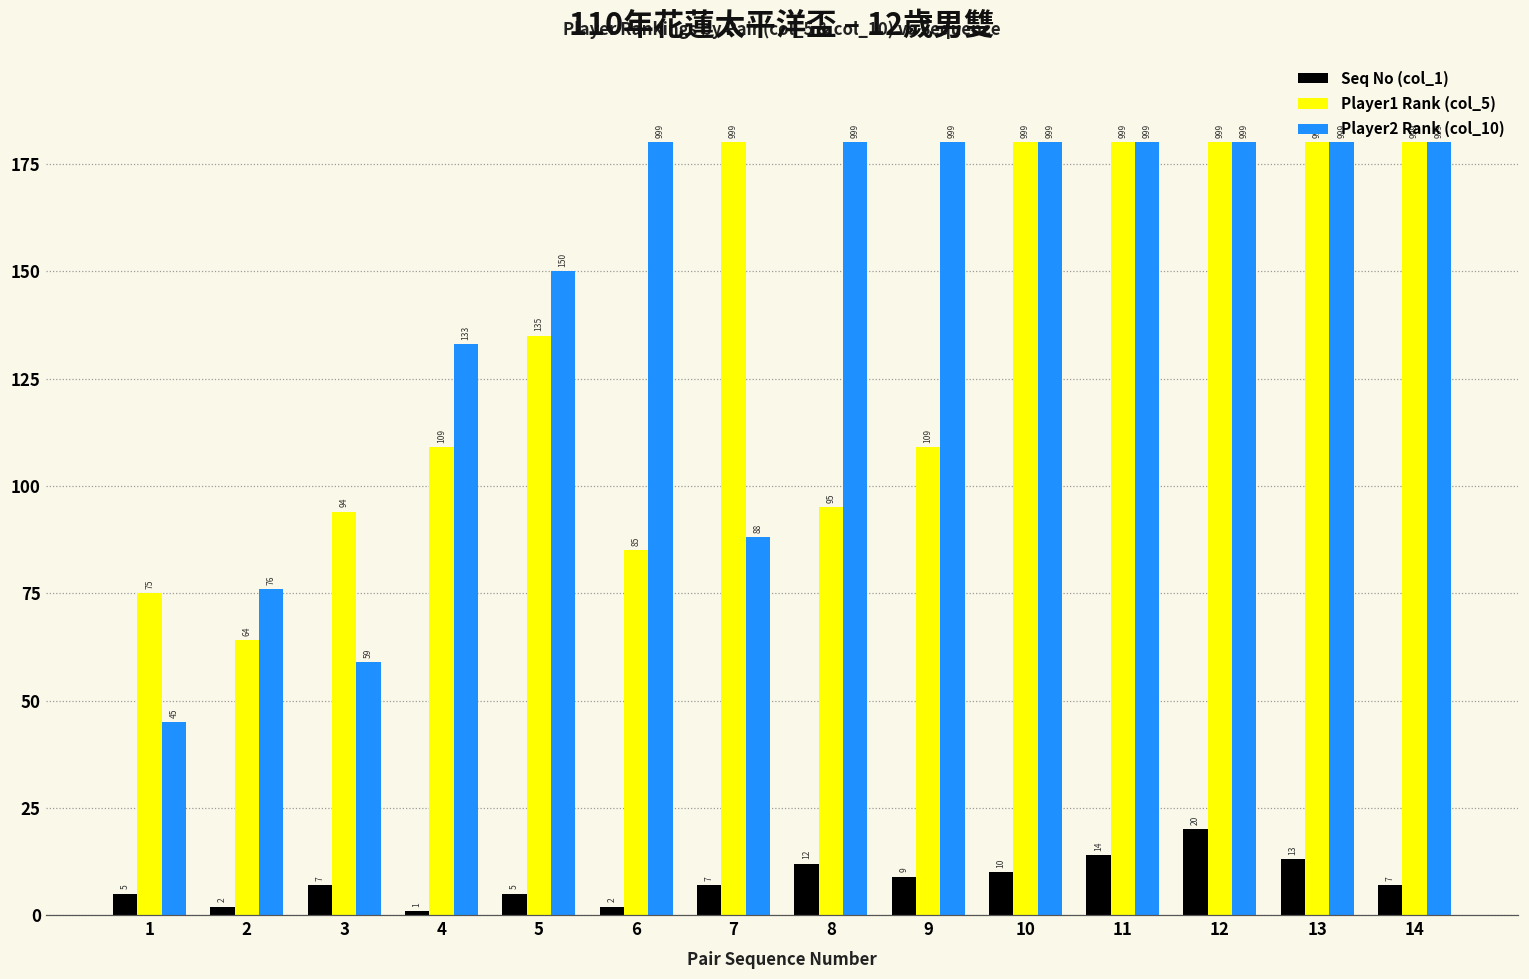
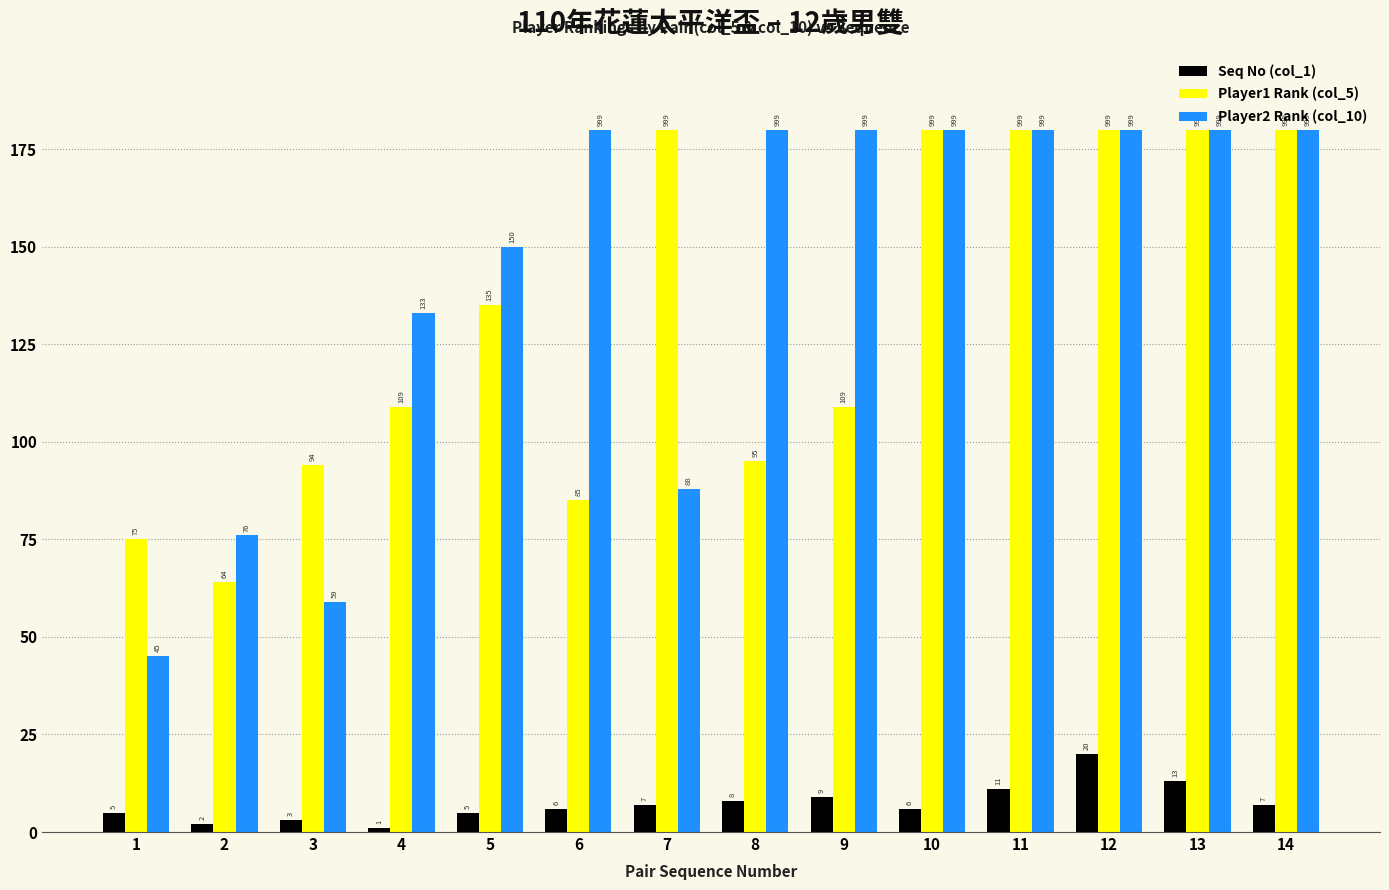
Seq No (col_1), 3: 7 -> 3
Seq No (col_1), 6: 2 -> 6
Seq No (col_1), 8: 12 -> 8
Seq No (col_1), 10: 10 -> 6
Seq No (col_1), 11: 14 -> 11
